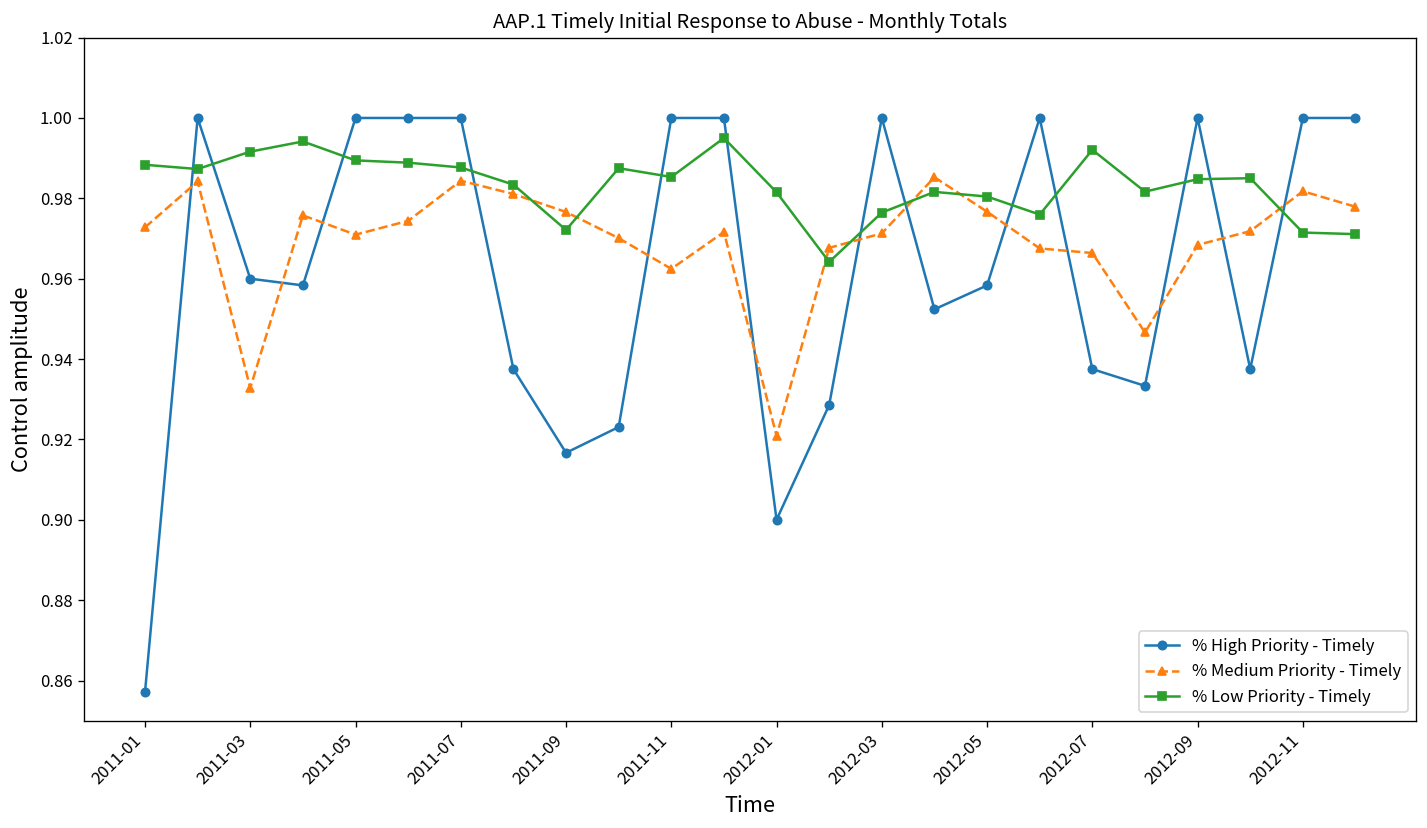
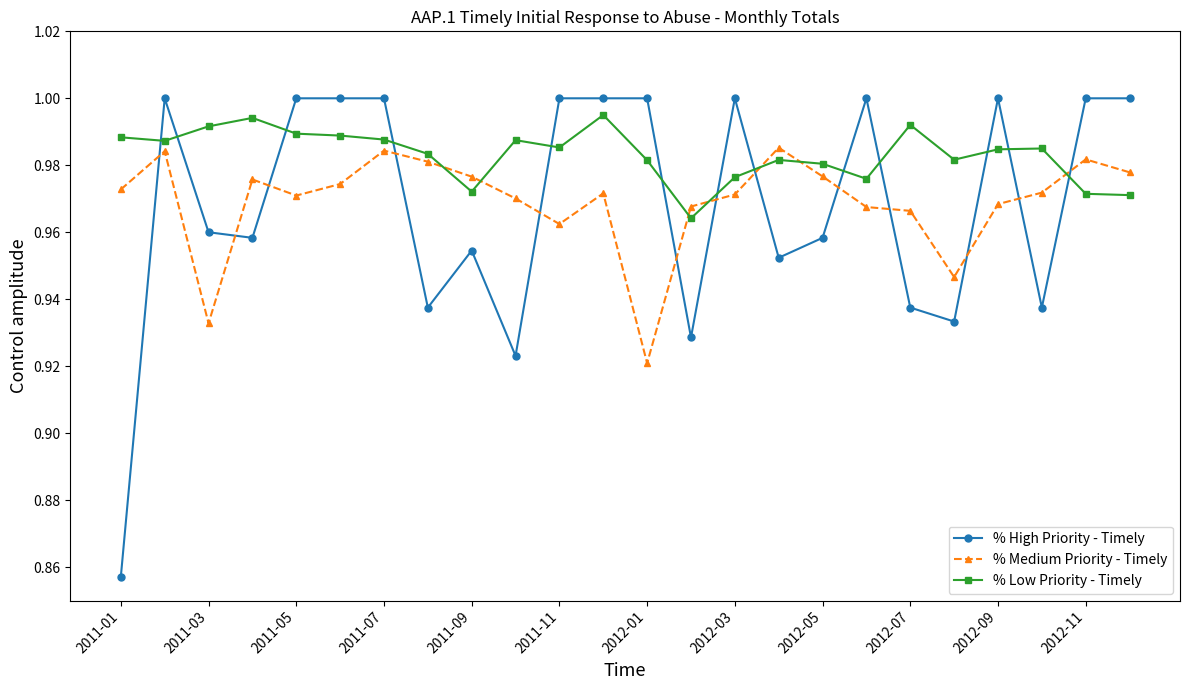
% High Priority - Timely, 2011-09: 0.917 -> 0.955
% High Priority - Timely, 2012-01: 0.9 -> 1.0
